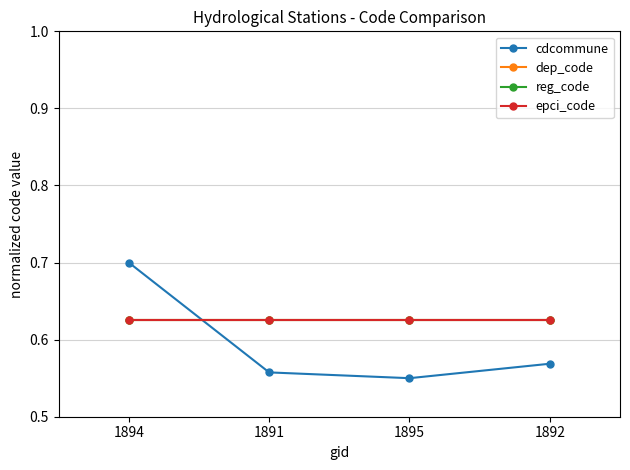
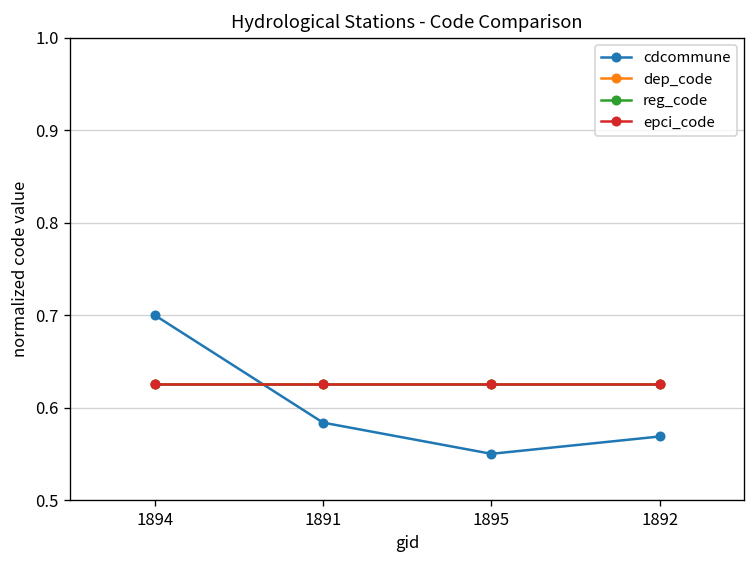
cdcommune, 1891: 0.56 -> 0.58
